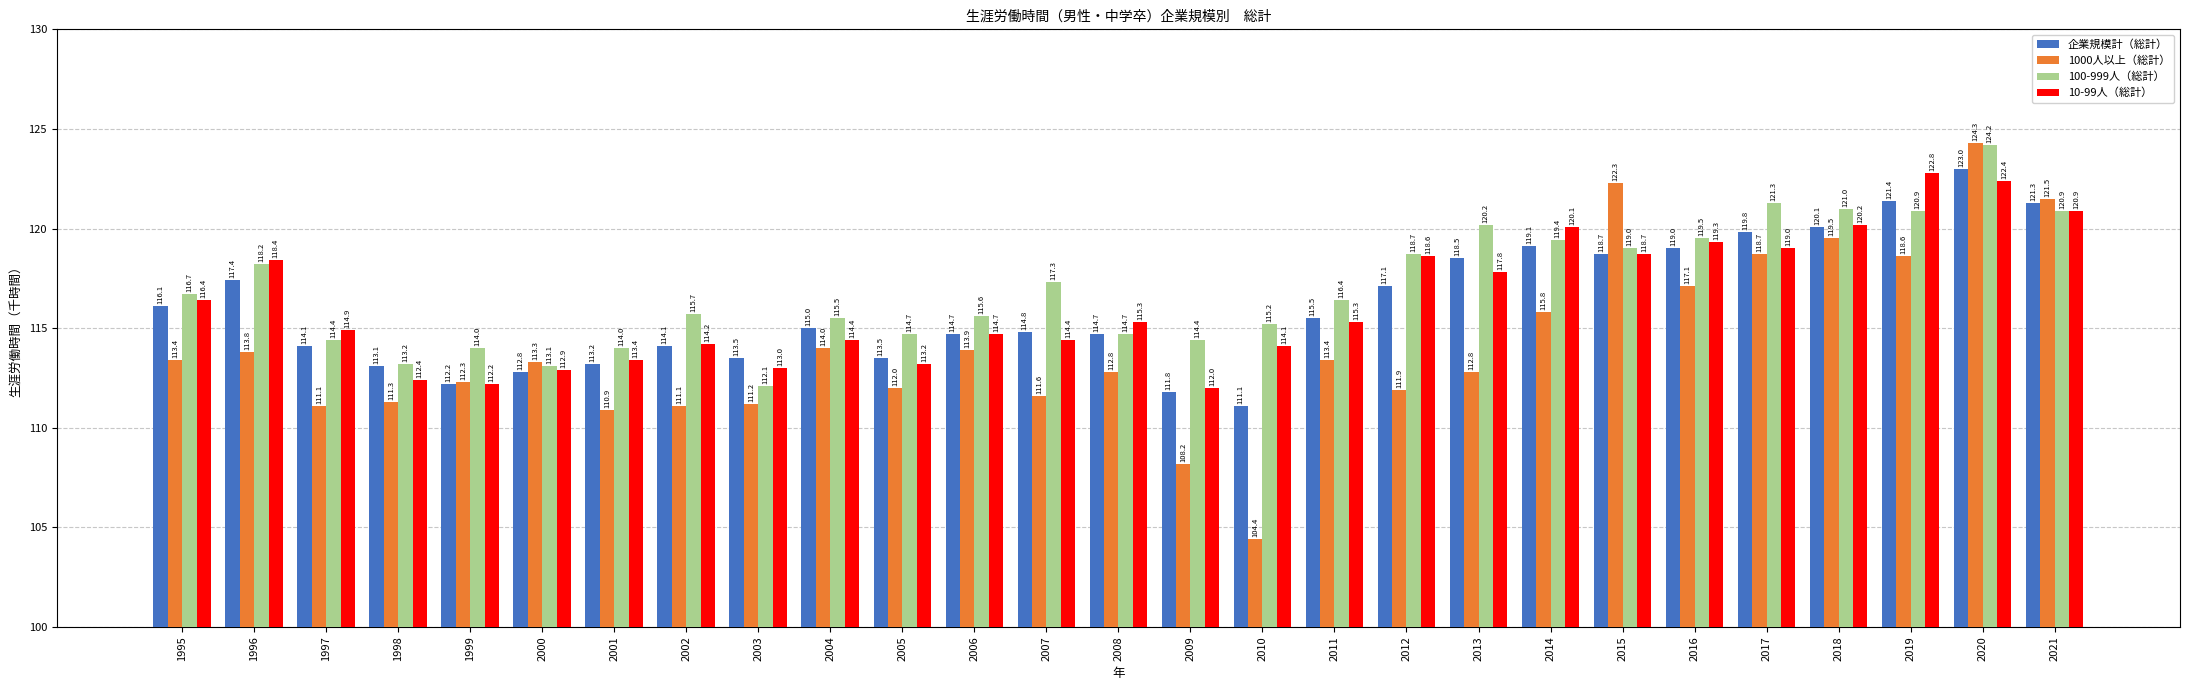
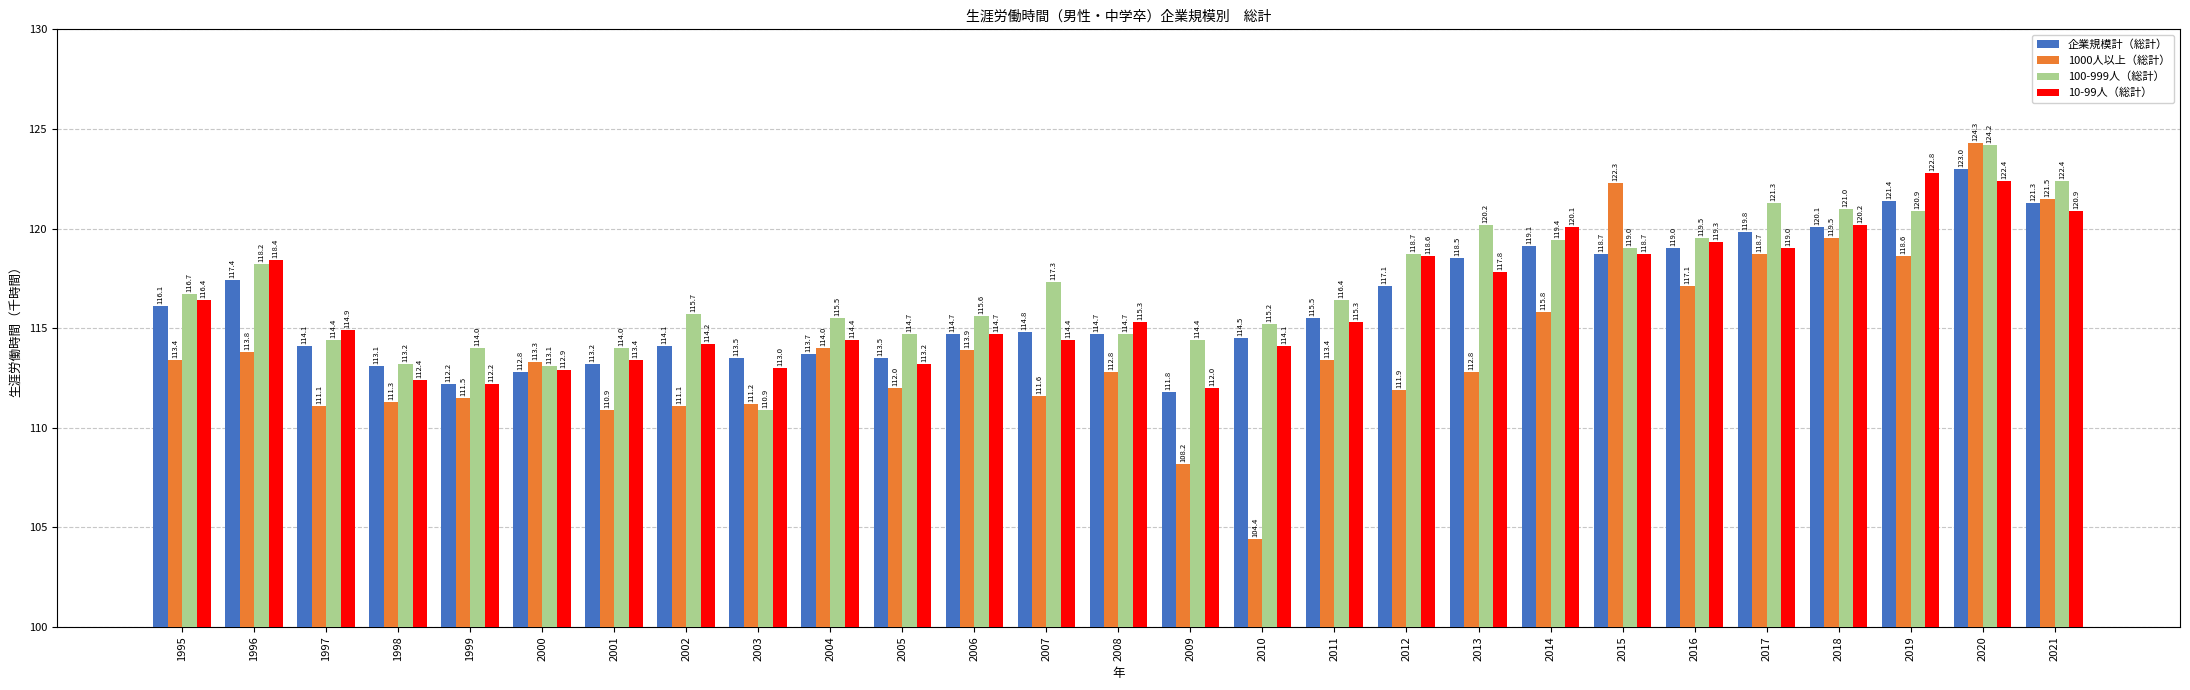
1000人以上（総計）, 1999: 112.3 -> 111.5
100-999人（総計）, 2003: 112.1 -> 110.9
企業規模計（総計）, 2004: 115.0 -> 113.7
企業規模計（総計）, 2010: 111.1 -> 114.5
100-999人（総計）, 2021: 120.9 -> 122.4
